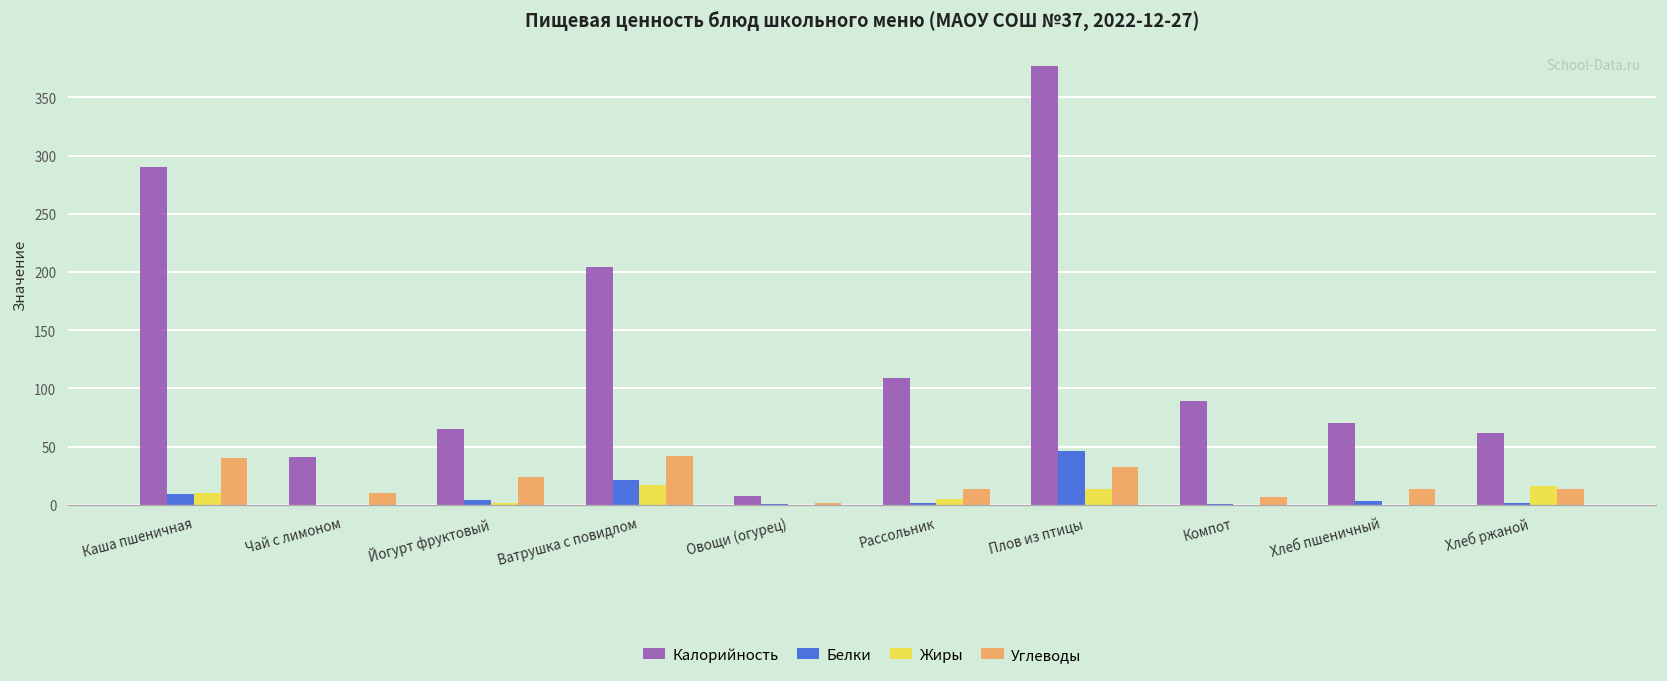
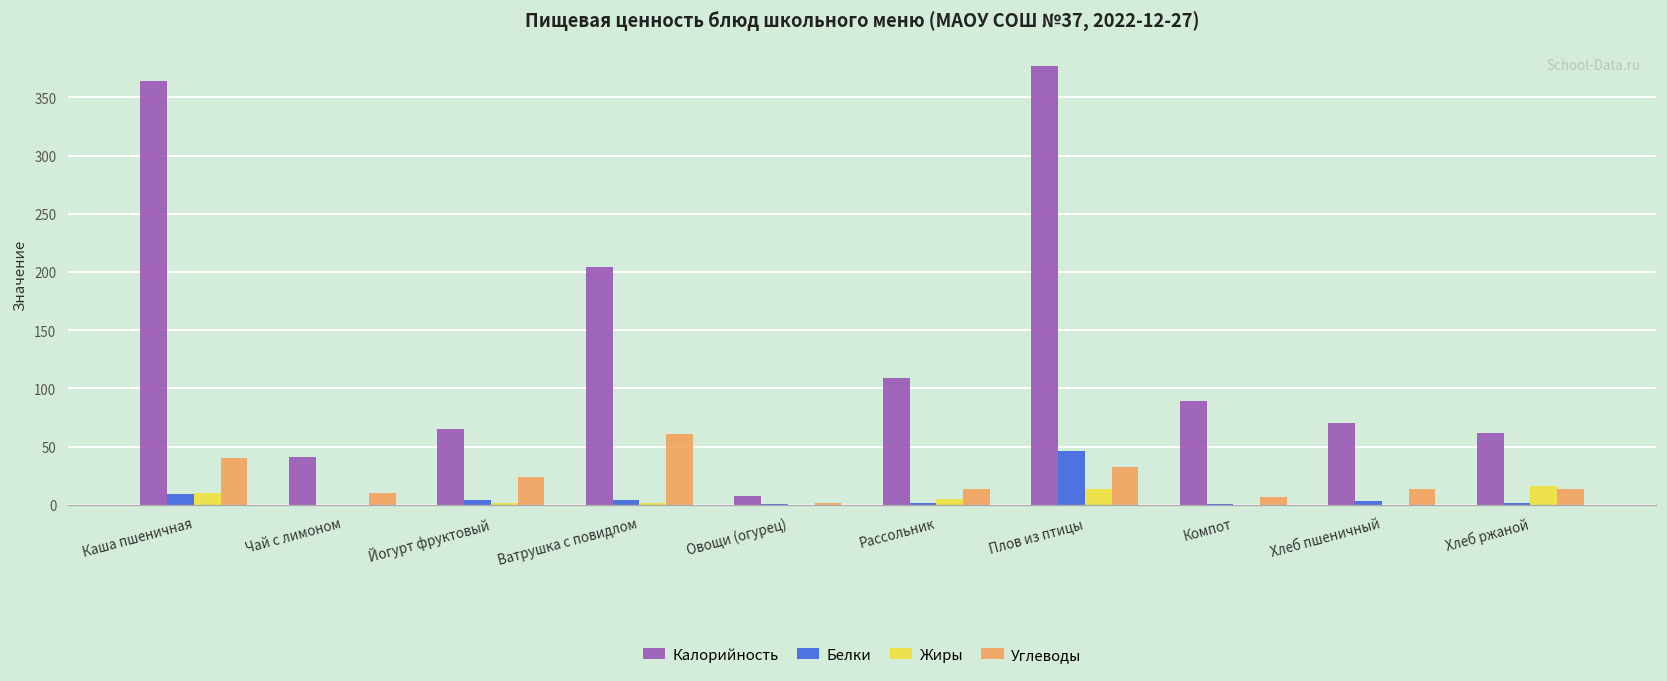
Калорийность, Каша пшеничная: 290 -> 360
Белки, Ватрушка с повидлом: 20 -> 0
Жиры, Ватрушка с повидлом: 20 -> 0
Углеводы, Ватрушка с повидлом: 40 -> 60
